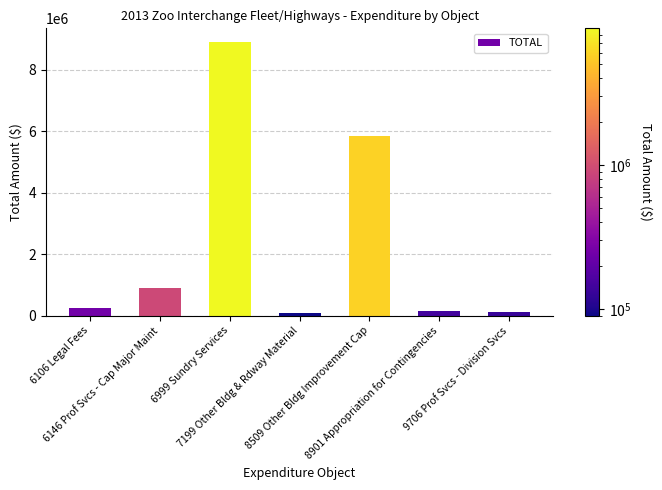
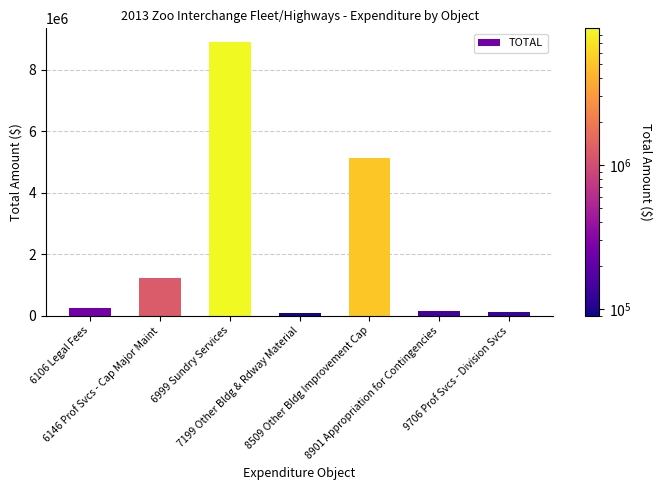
6146 Prof Svcs - Cap Major Maint: 900000 -> 1200000
8509 Other Bldg Improvement Cap: 5800000 -> 5100000
